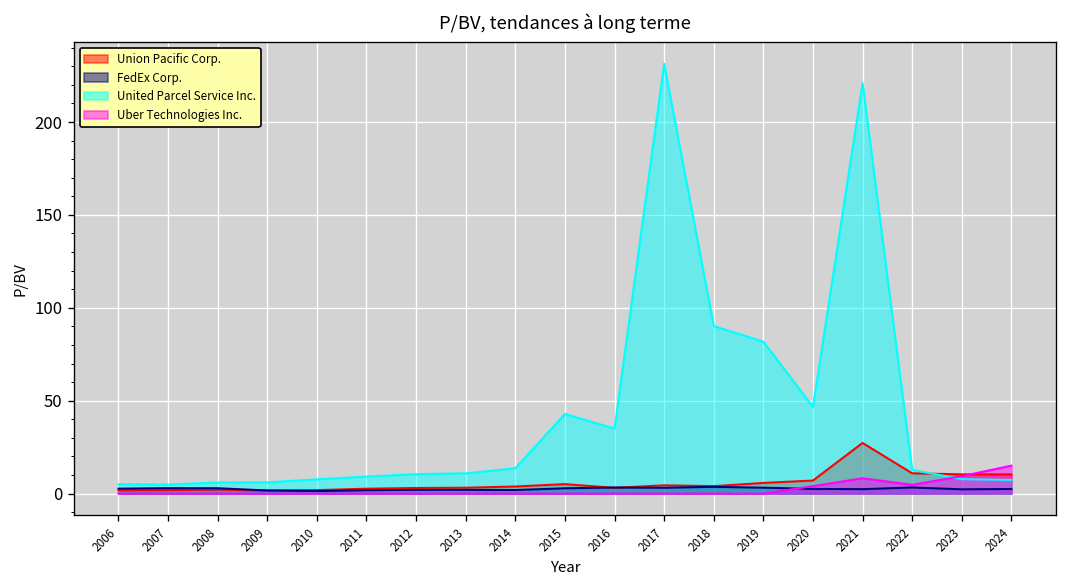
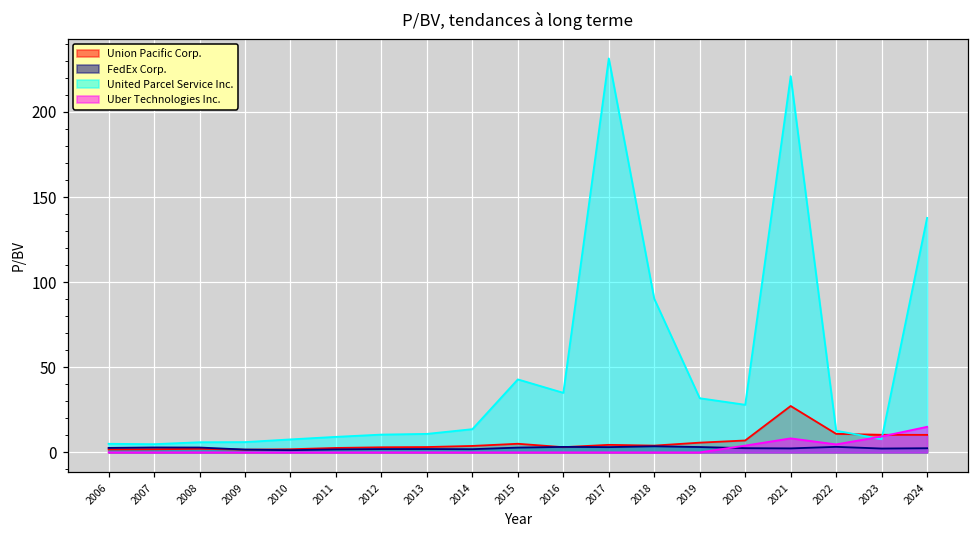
United Parcel Service Inc., 2019: 82 -> 32
United Parcel Service Inc., 2020: 47 -> 28
United Parcel Service Inc., 2024: 7 -> 138
